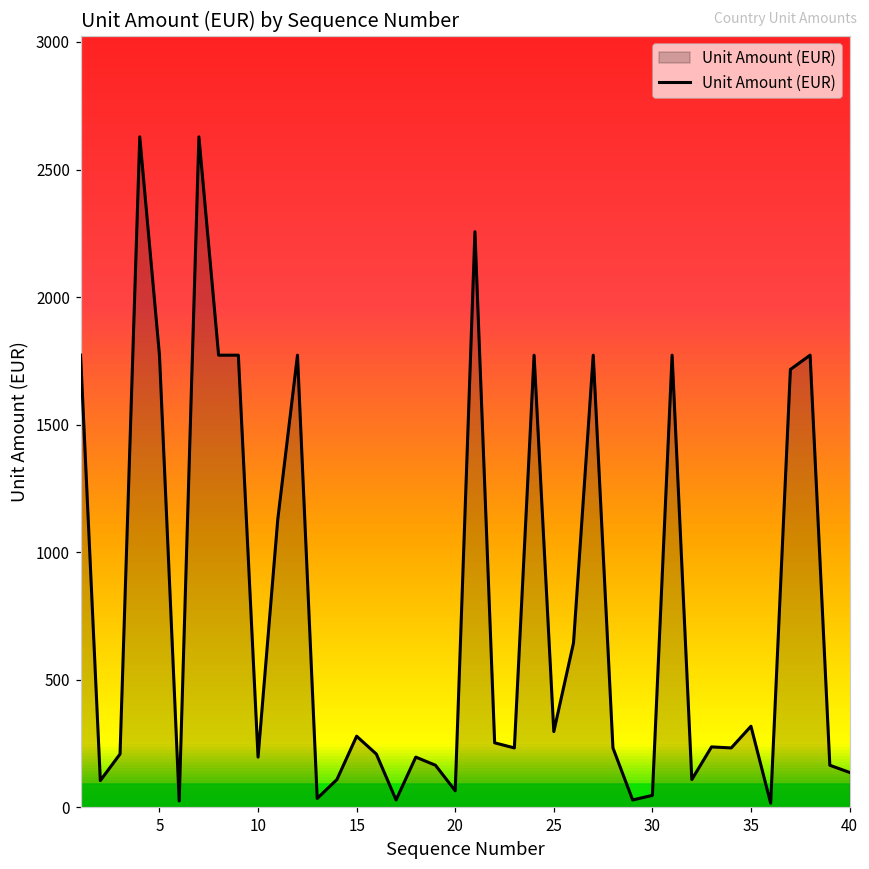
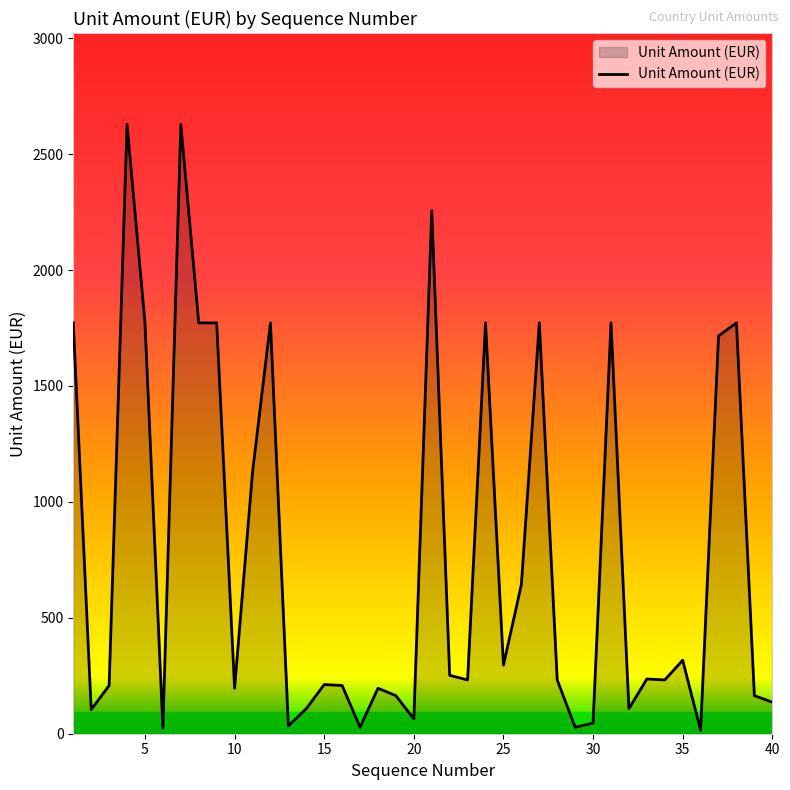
15: 280 -> 210
